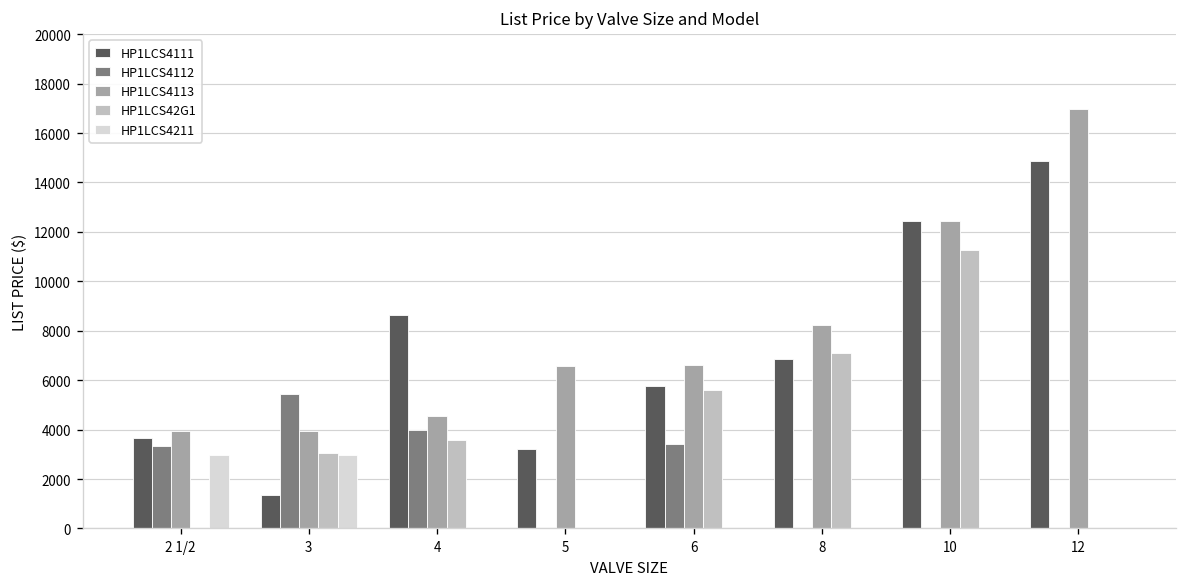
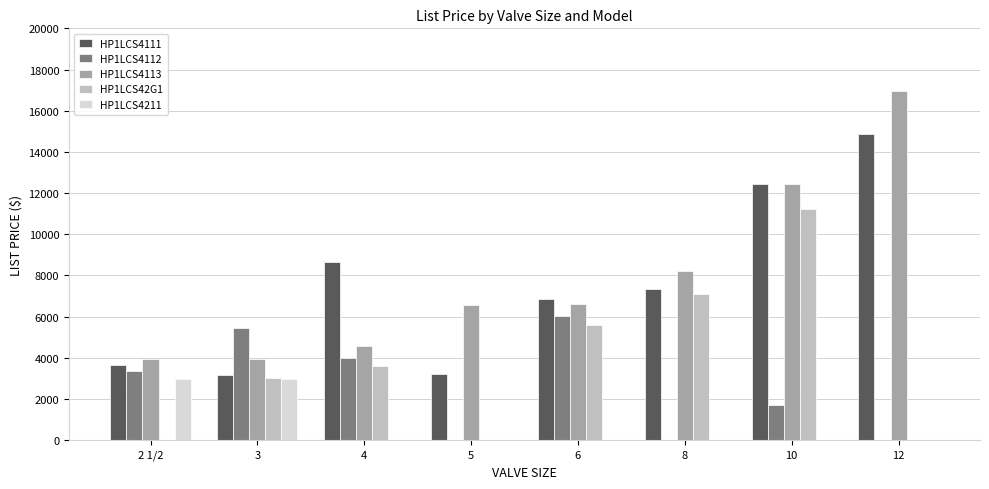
HP1LCS4111, 3: 1400 -> 3100
HP1LCS4111, 6: 5800 -> 6900
HP1LCS4112, 6: 3400 -> 6000
HP1LCS4111, 8: 6900 -> 7300
HP1LCS4112, 10: 0 -> 1700
